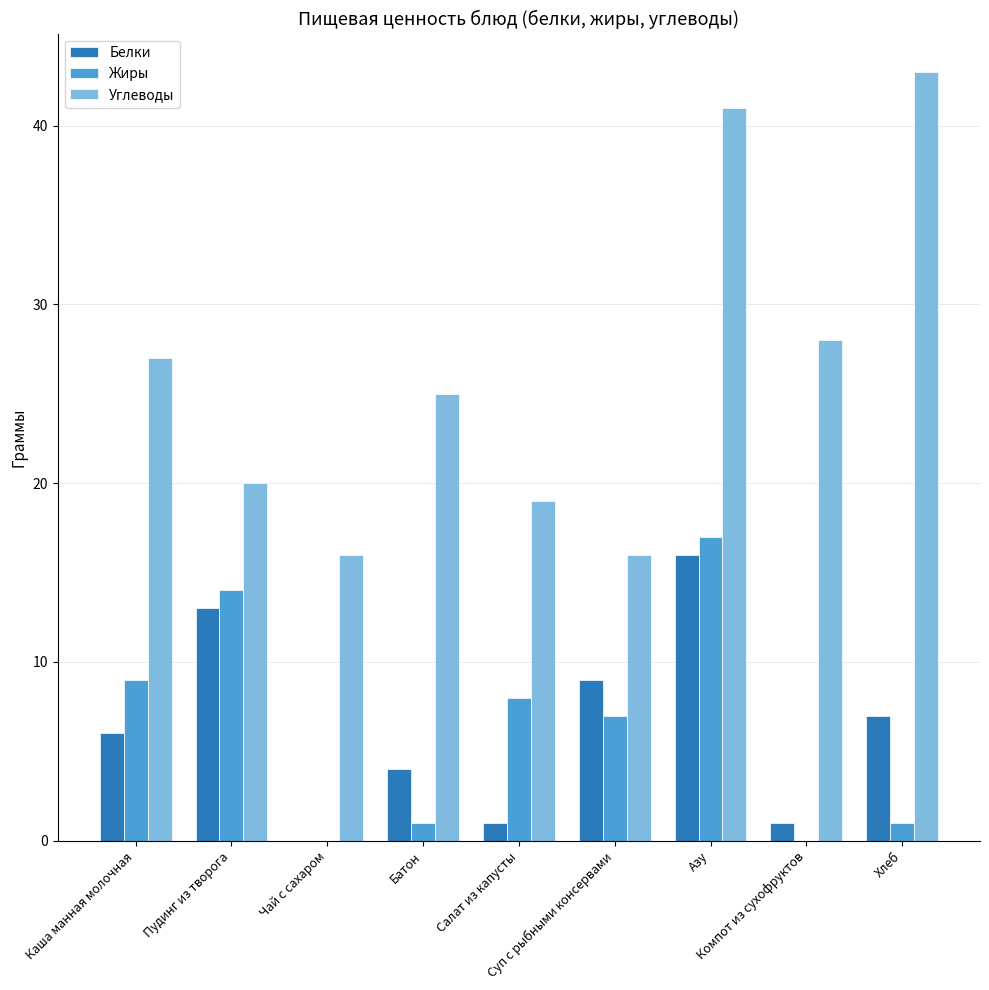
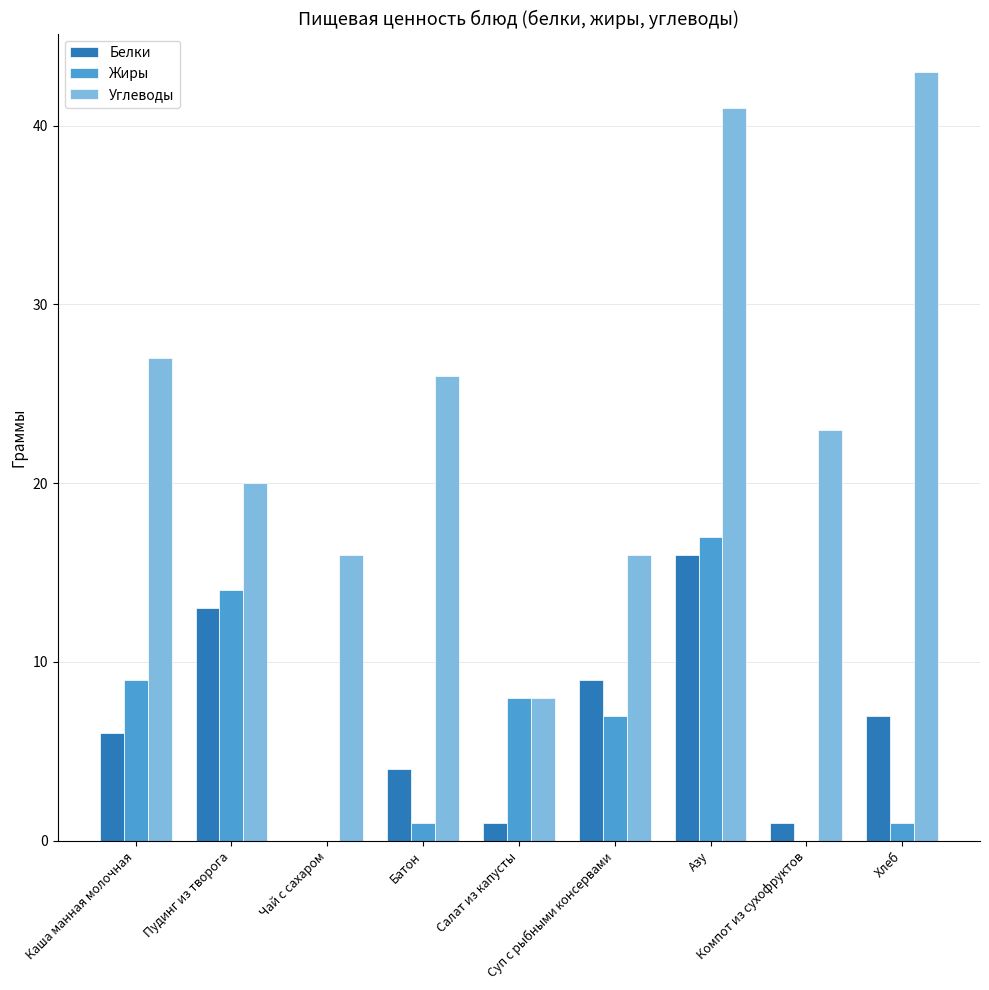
Углеводы, Батон: 25 -> 26
Углеводы, Салат из капусты: 19 -> 8
Углеводы, Компот из сухофруктов: 28 -> 23
